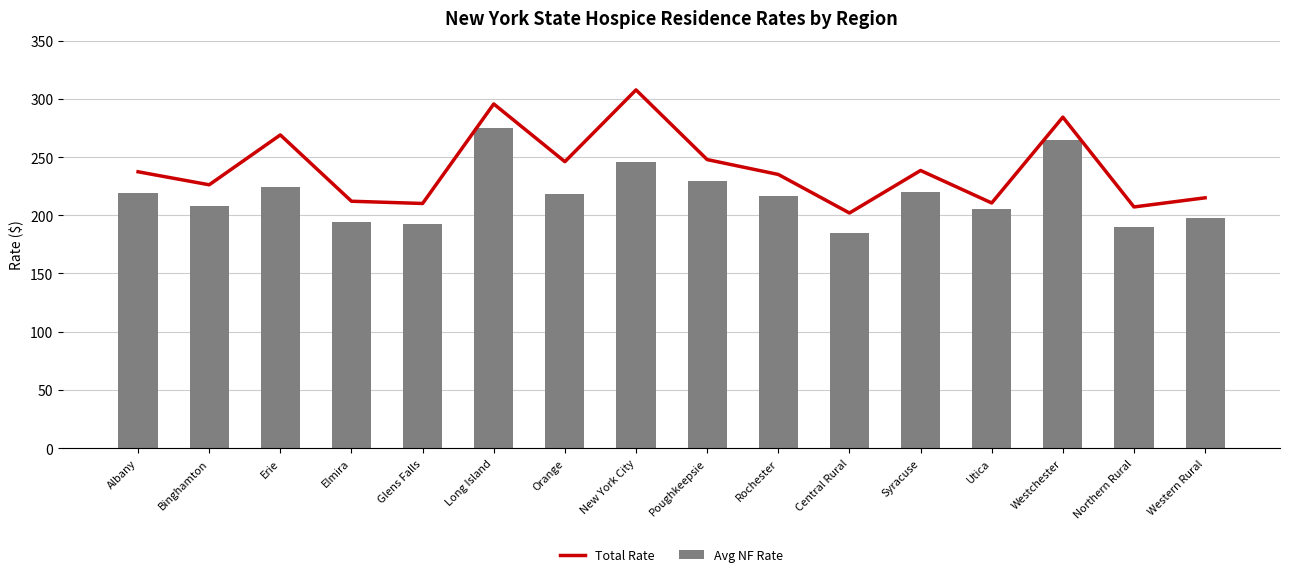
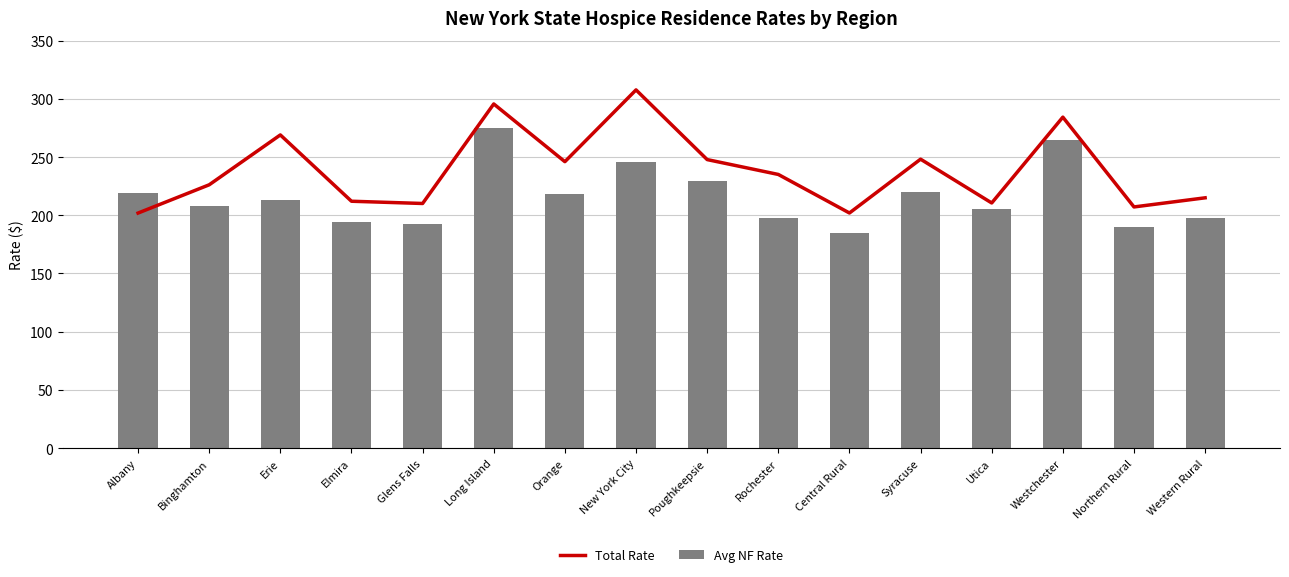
Total Rate, Albany: 237 -> 202
Avg NF Rate, Erie: 224 -> 214
Avg NF Rate, Rochester: 217 -> 197
Total Rate, Syracuse: 238 -> 248
